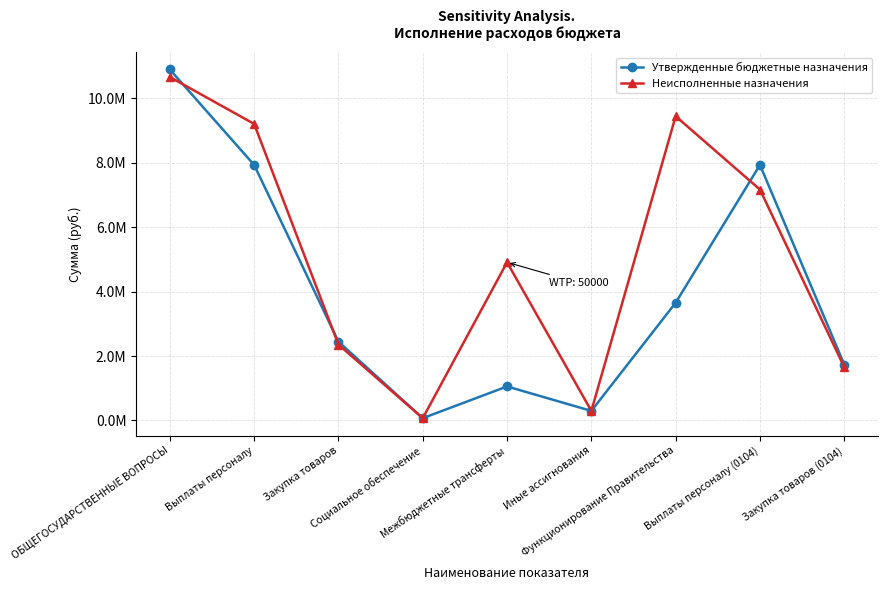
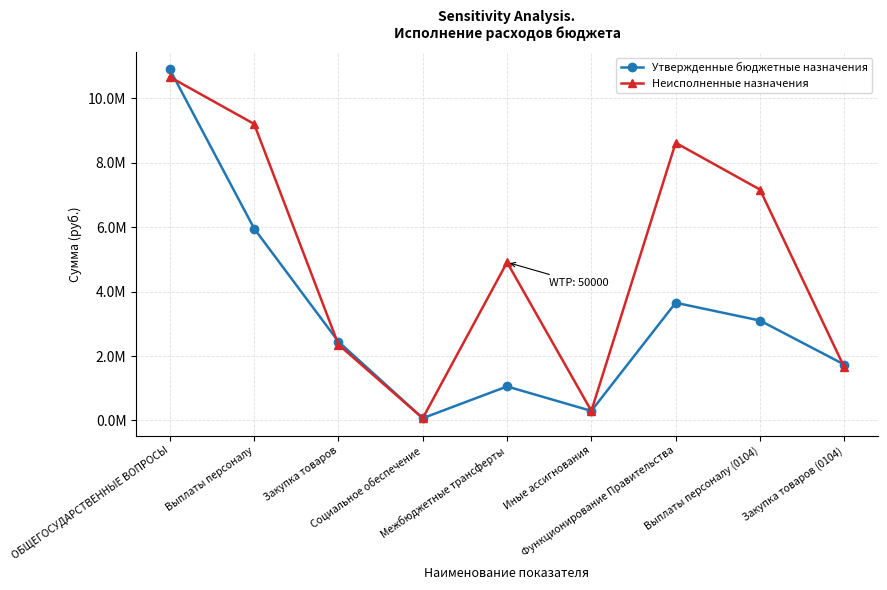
Утвержденные бюджетные назначения, Выплаты персоналу: 7900000 -> 6000000
Неисполненные назначения, Функционирование Правительства: 9400000 -> 8600000
Утвержденные бюджетные назначения, Выплаты персоналу (0104): 7900000 -> 3100000
